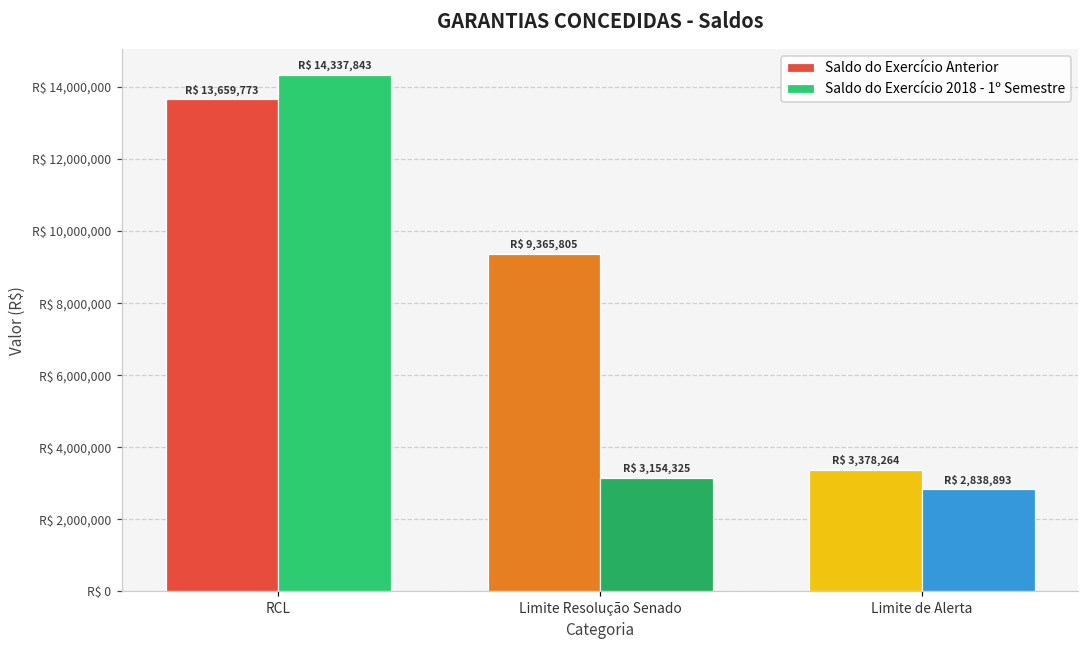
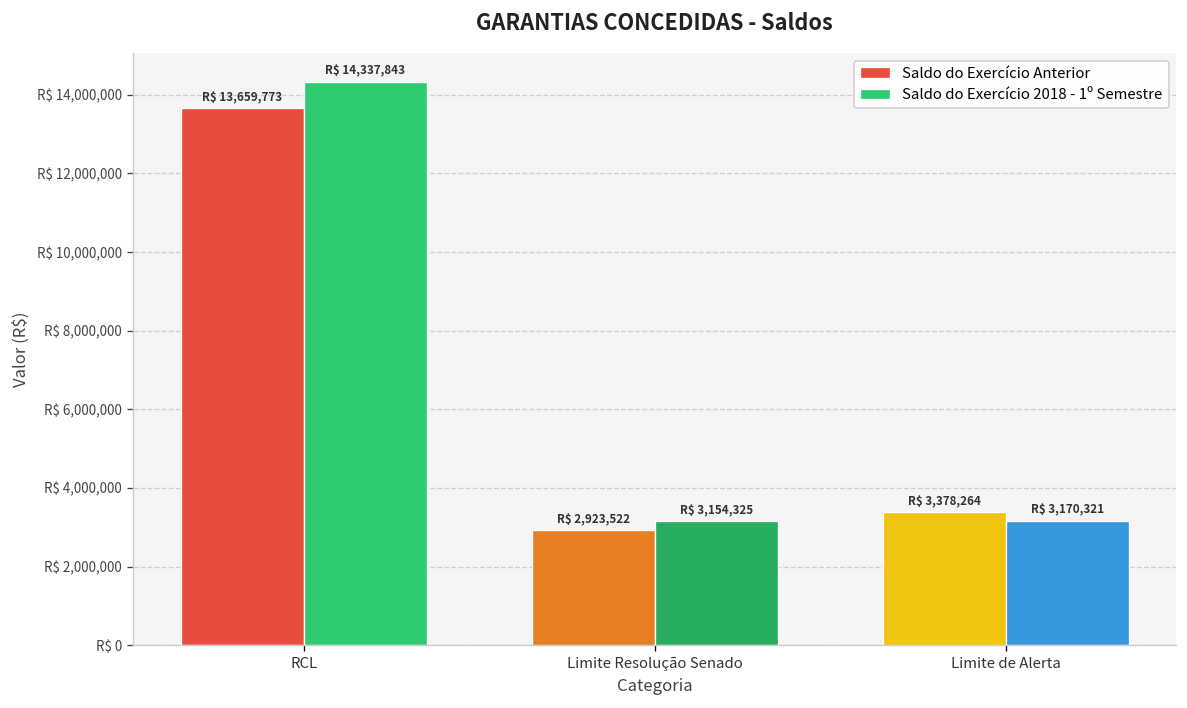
Saldo do Exercício Anterior, Limite Resolução Senado: 9,365,805 -> 2,923,522
Saldo do Exercício 2018 - 1º Semestre, Limite de Alerta: 2,838,893 -> 3,170,321
